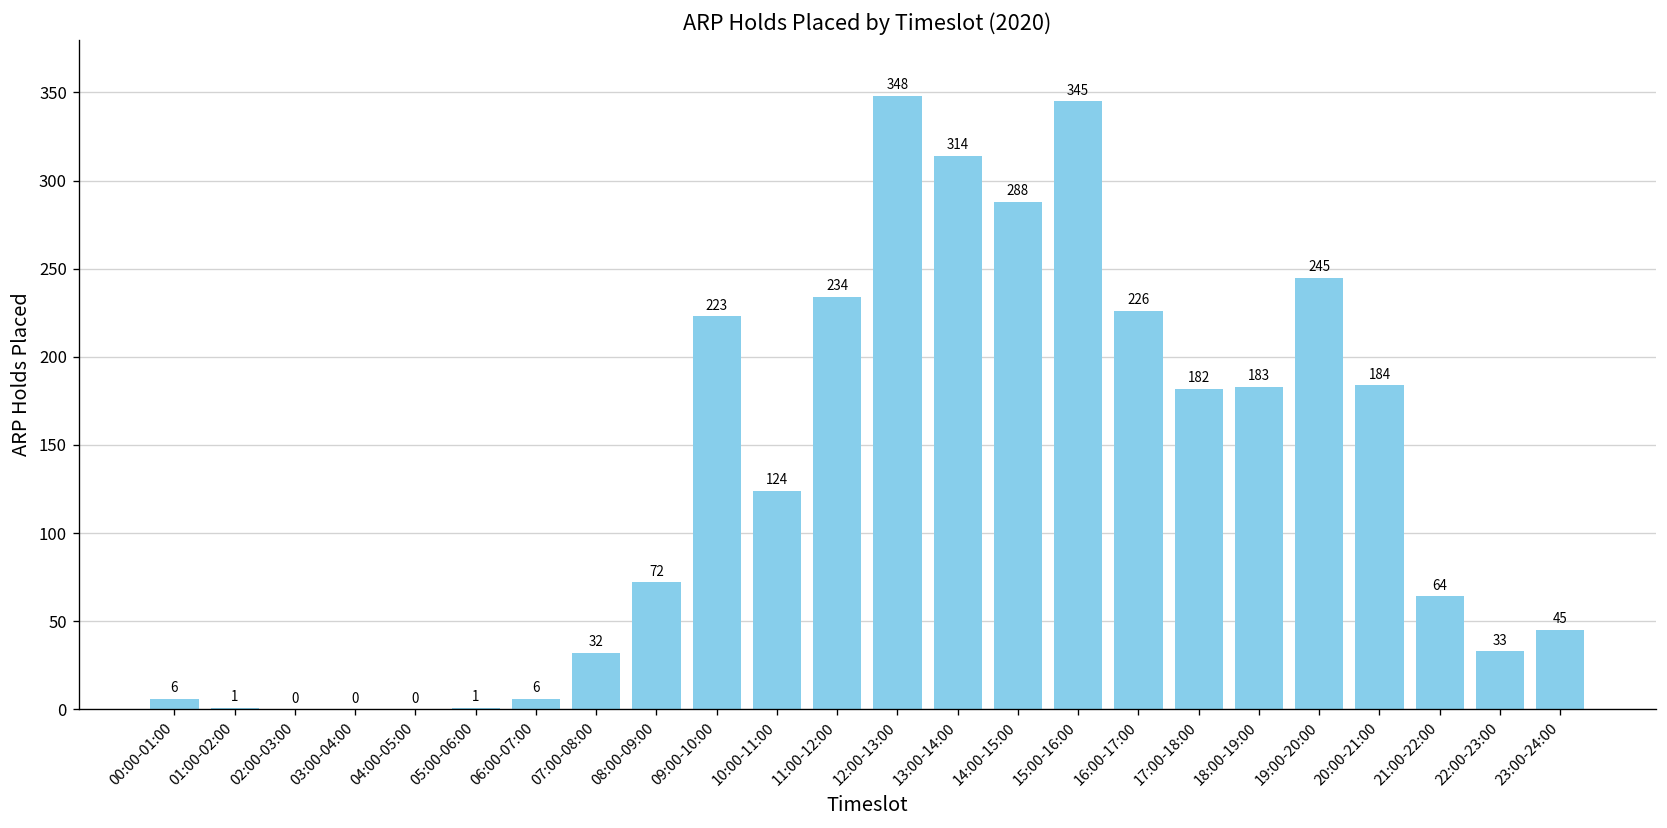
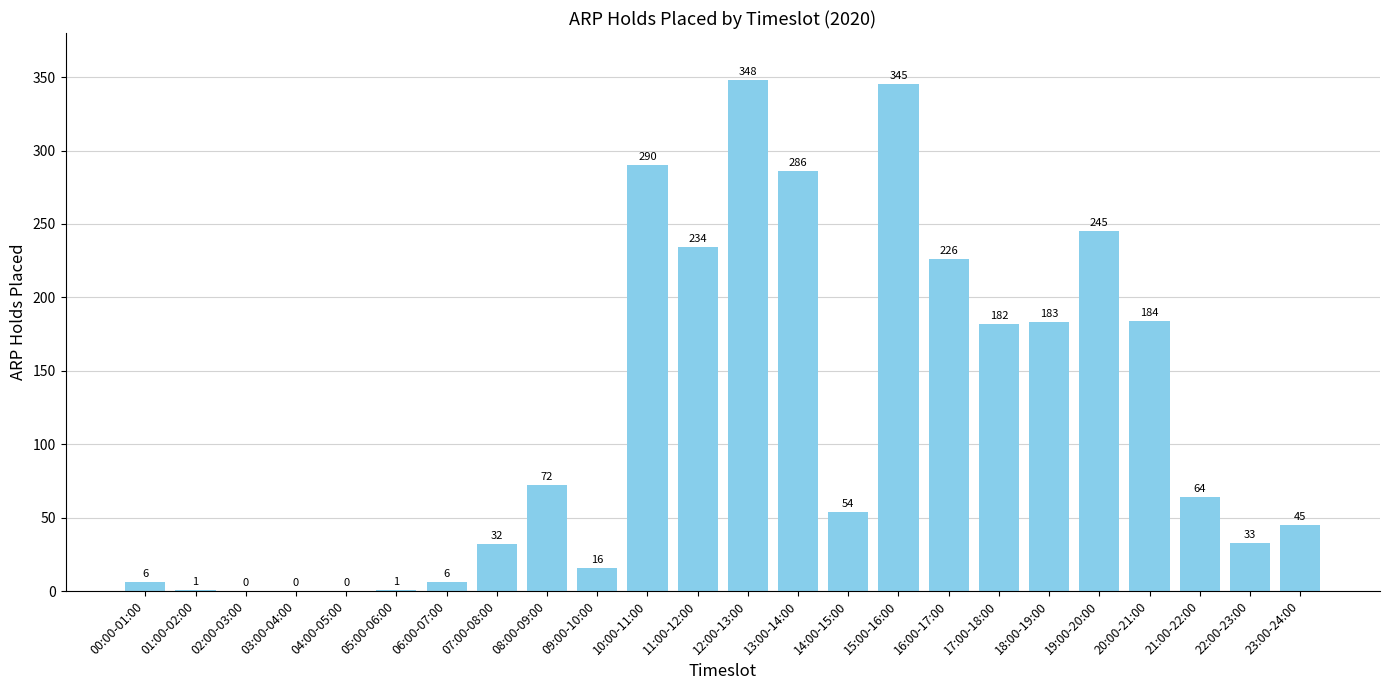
09:00-10:00: 223 -> 16
10:00-11:00: 124 -> 290
13:00-14:00: 314 -> 286
14:00-15:00: 288 -> 54
